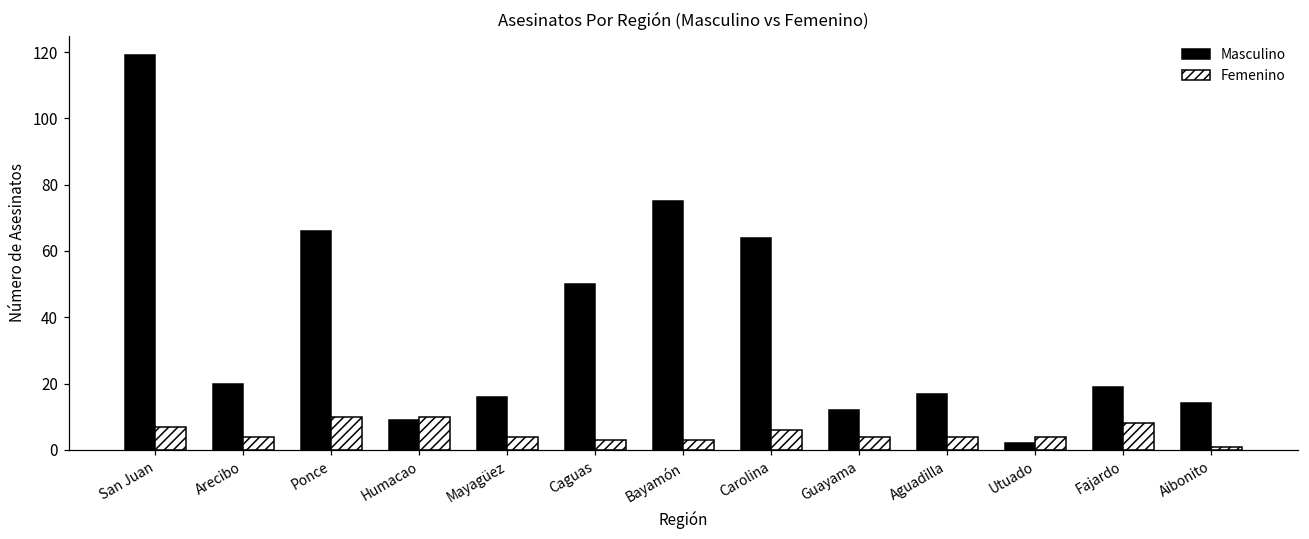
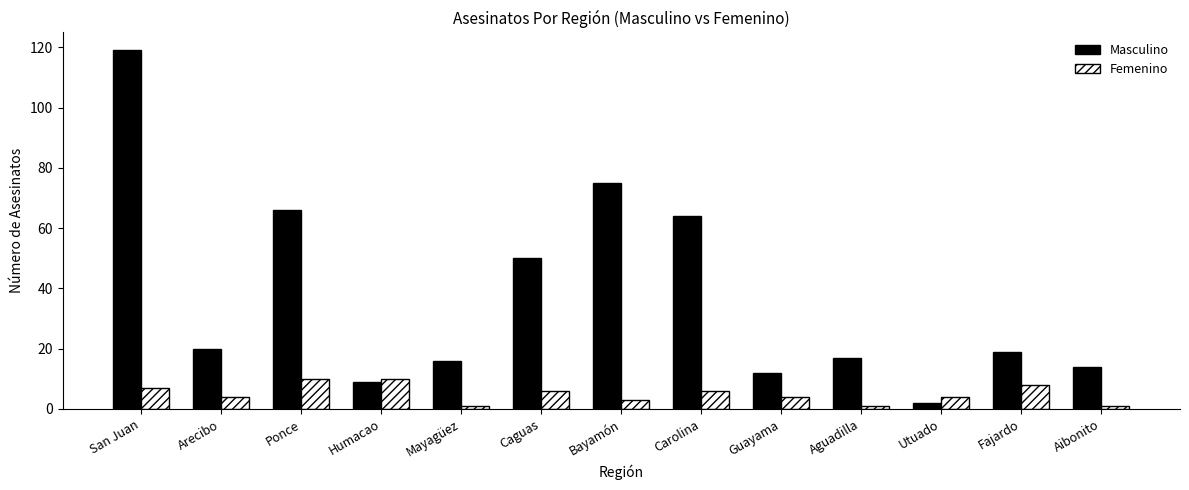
Femenino, Mayagüez: 4 -> 1
Femenino, Caguas: 3 -> 6
Femenino, Aguadilla: 4 -> 1
